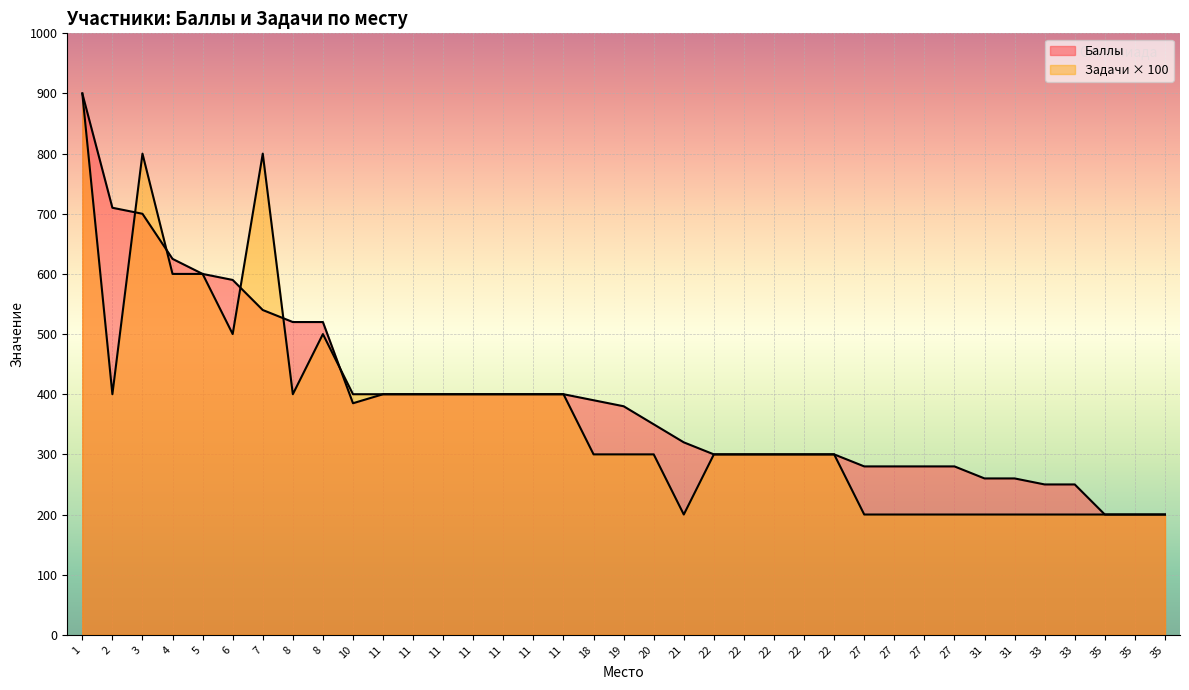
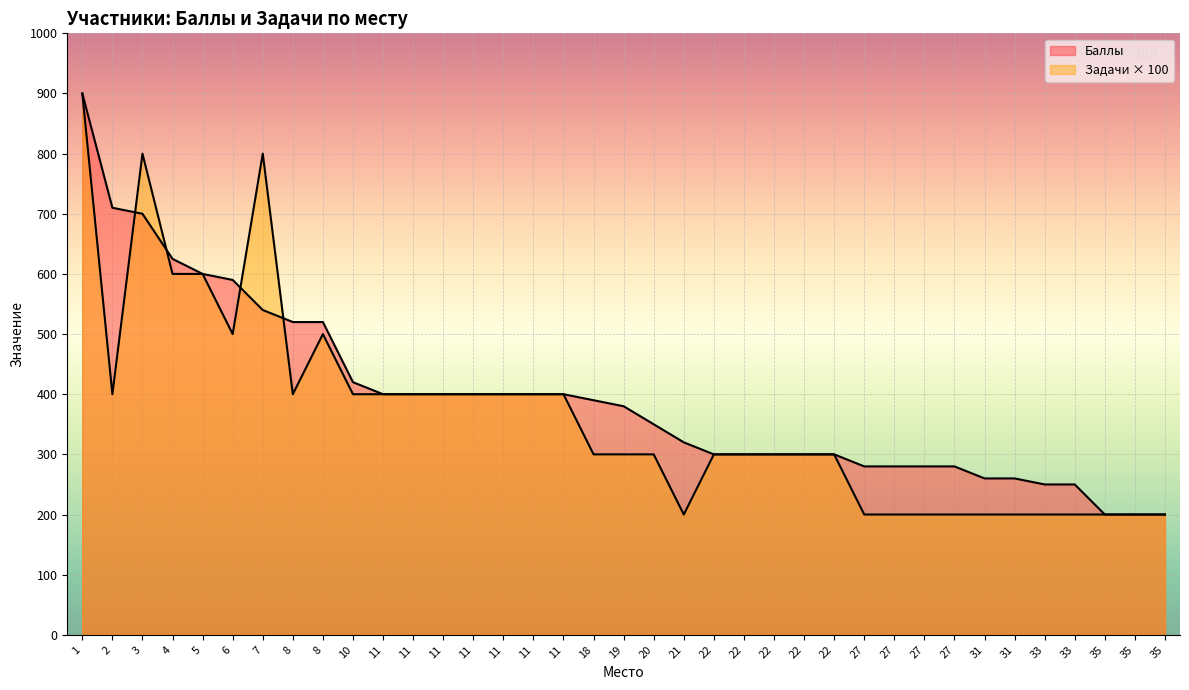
Баллы, 10: 390 -> 420
